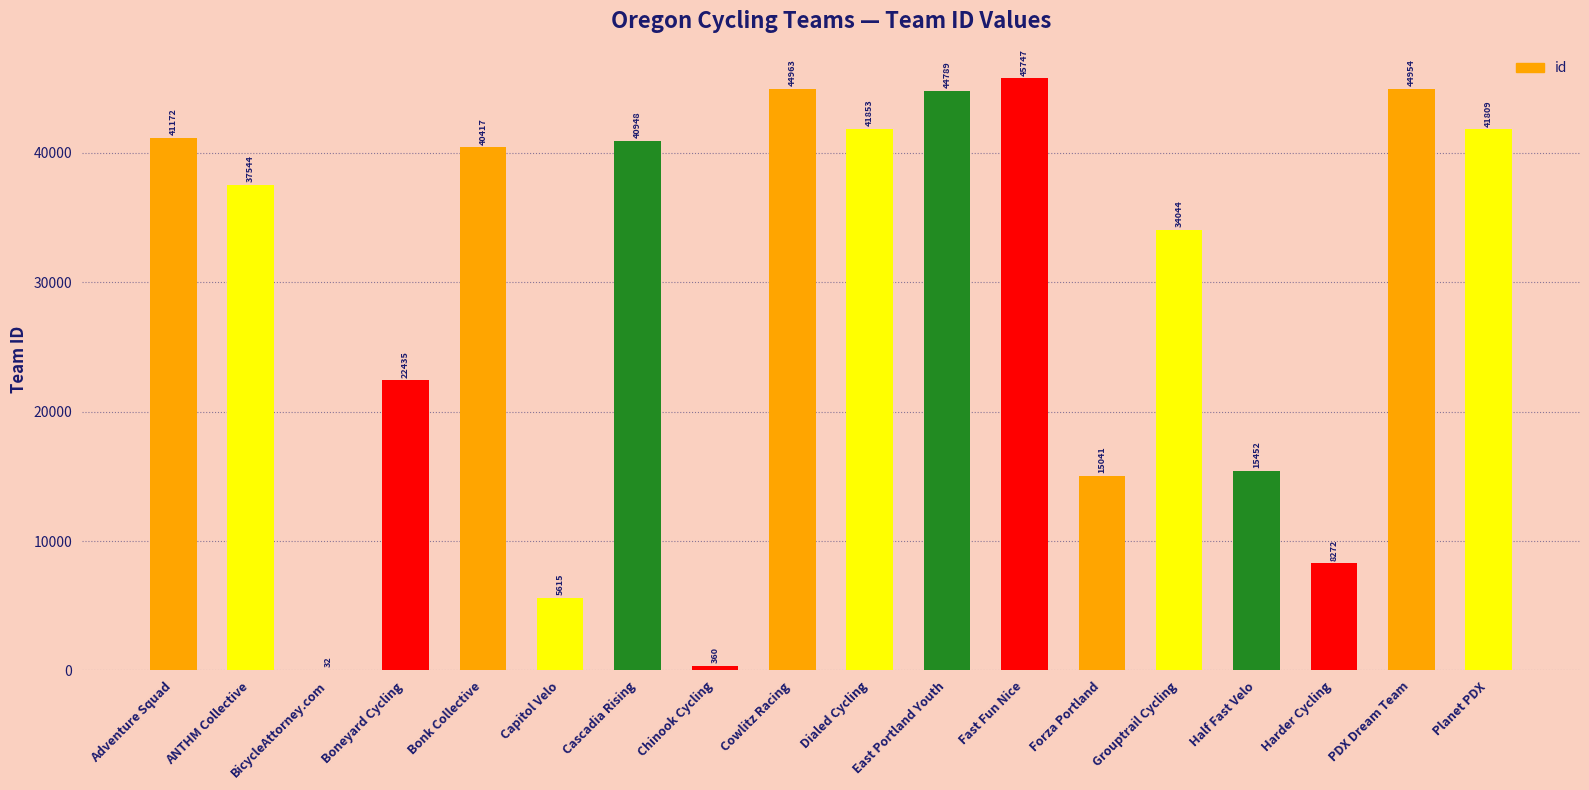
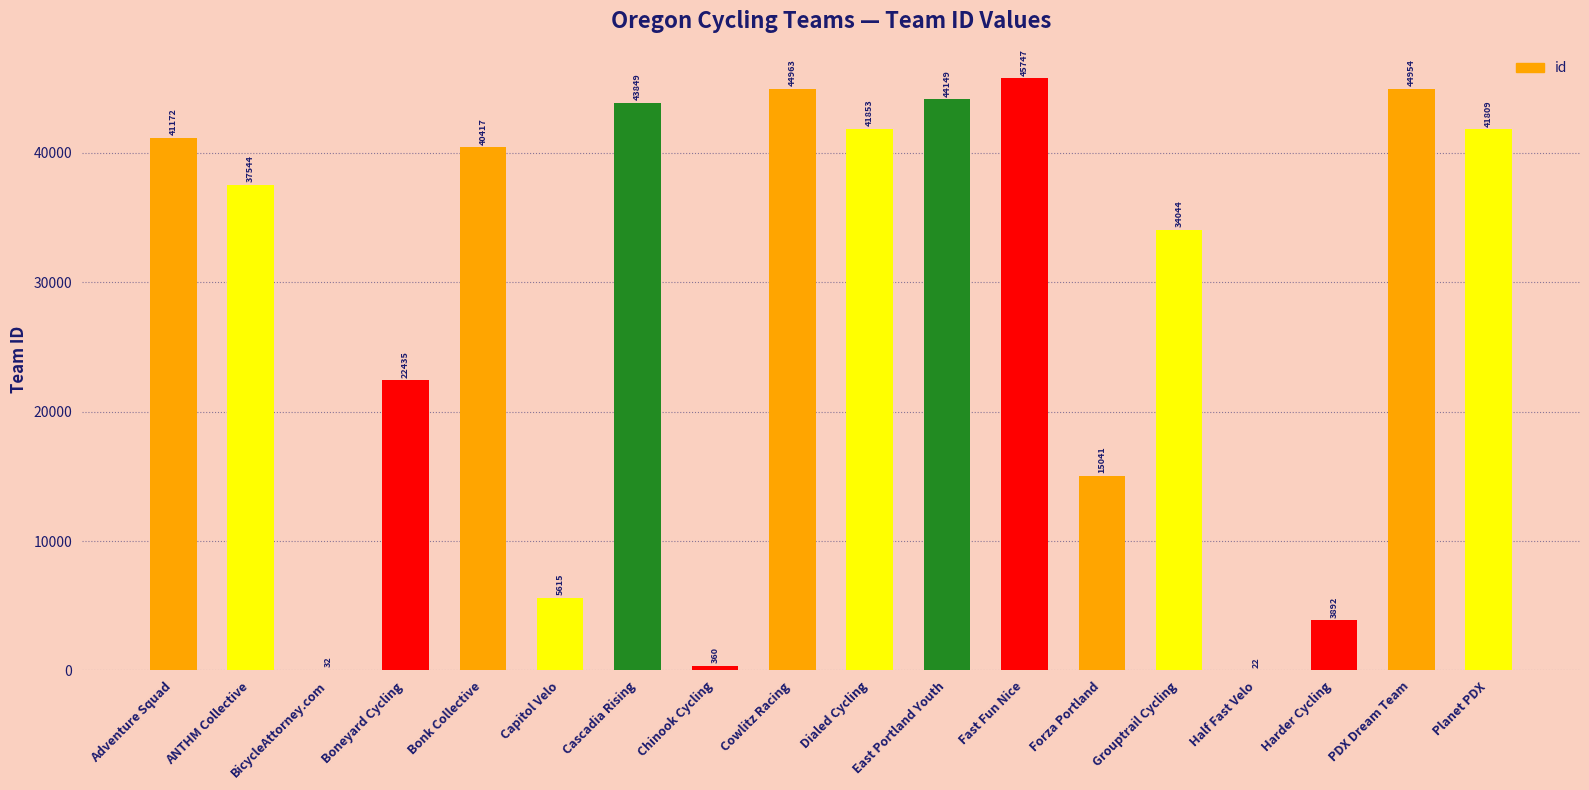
Cascadia Rising: 40948 -> 43849
East Portland Youth: 44789 -> 44149
Half Fast Velo: 15452 -> 22
Harder Cycling: 8272 -> 3892
